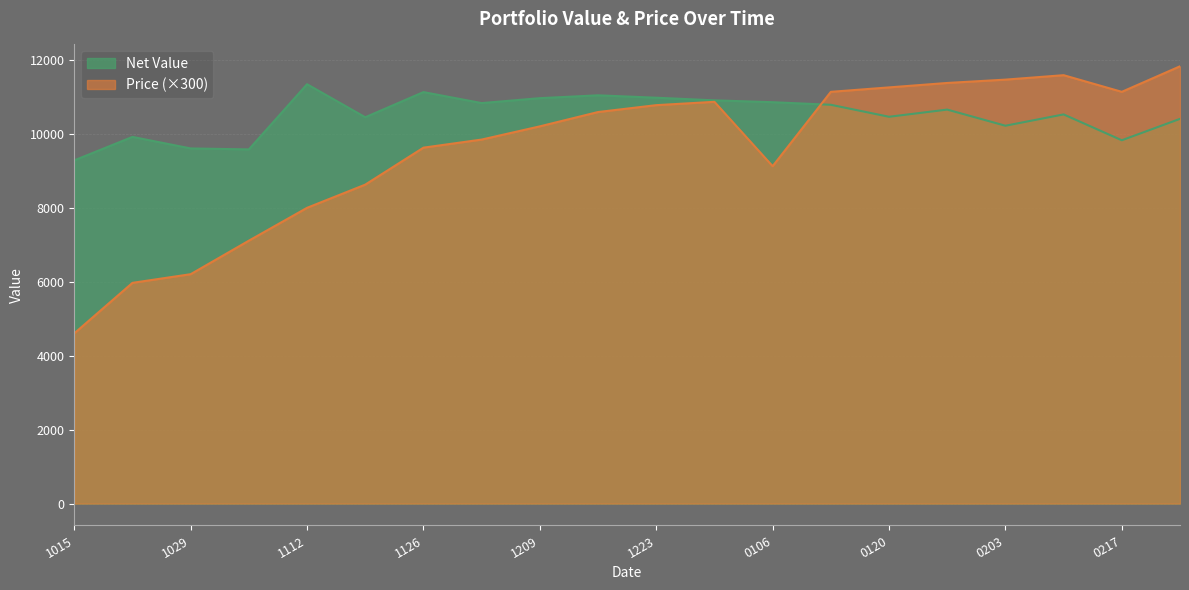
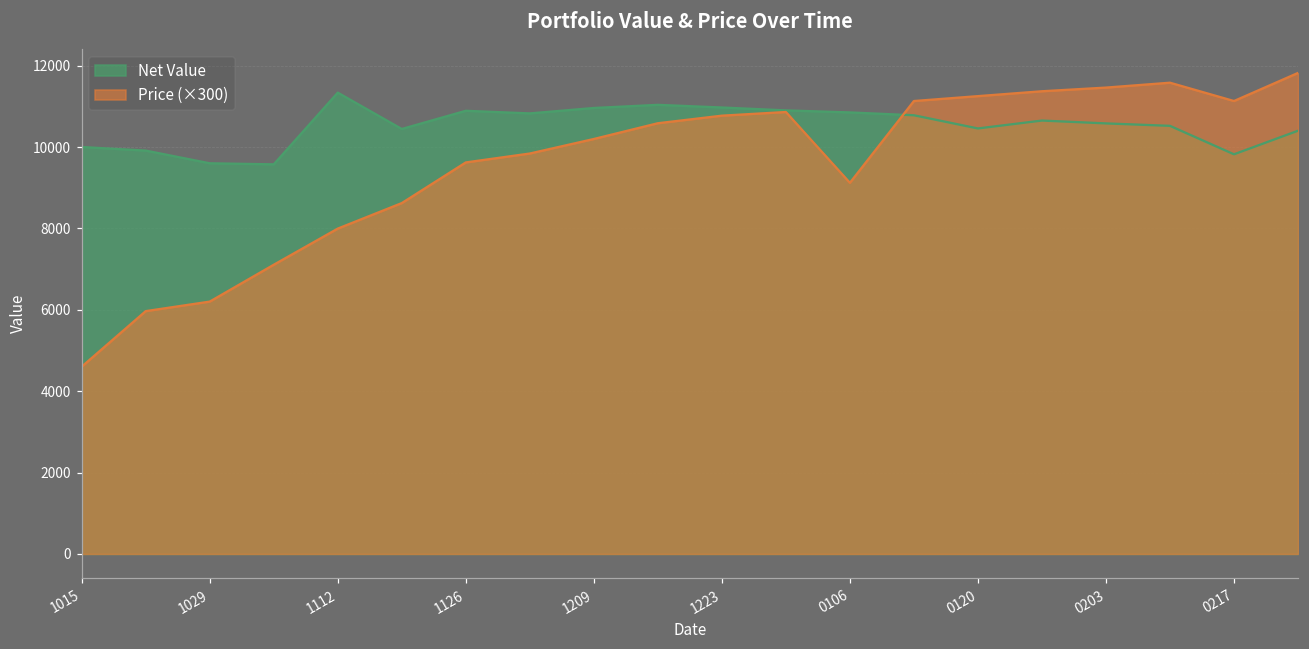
Net Value, 1015: 9300 -> 10000
Net Value, 1126: 11100 -> 10900
Net Value, 0203: 10200 -> 10600
